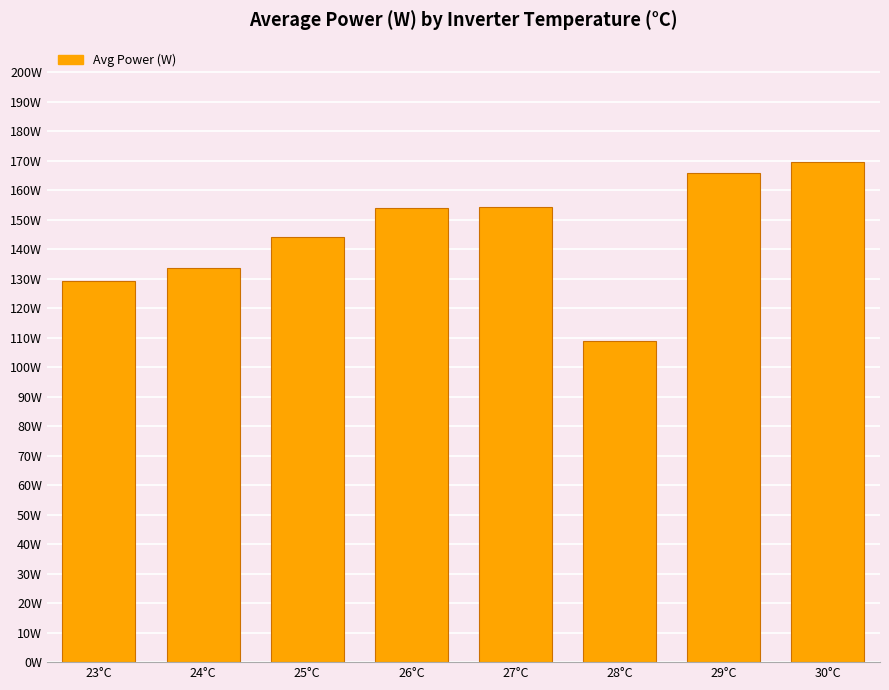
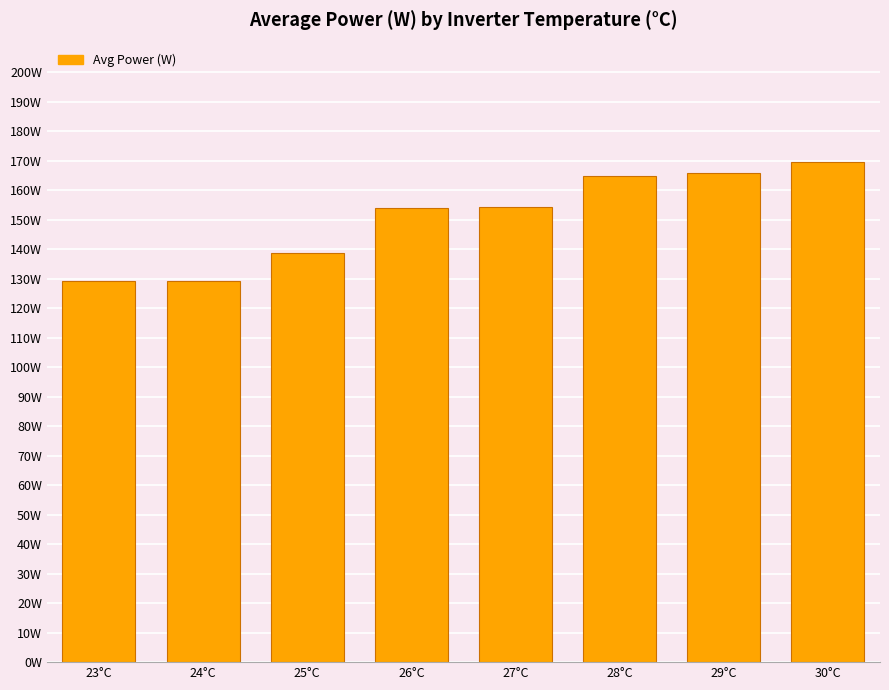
24°C: 134W -> 129W
25°C: 144W -> 139W
28°C: 109W -> 165W
